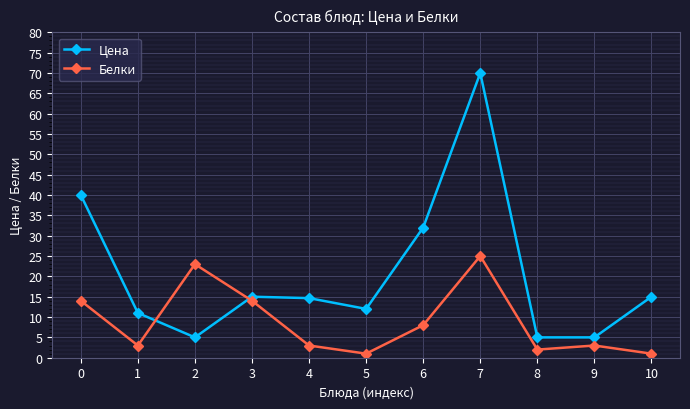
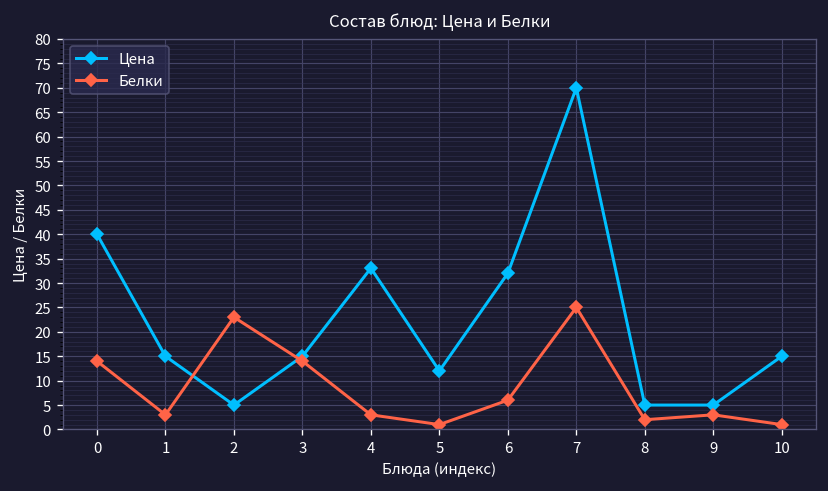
Цена, 1: 11 -> 15
Цена, 4: 15 -> 33
Белки, 6: 8 -> 6
